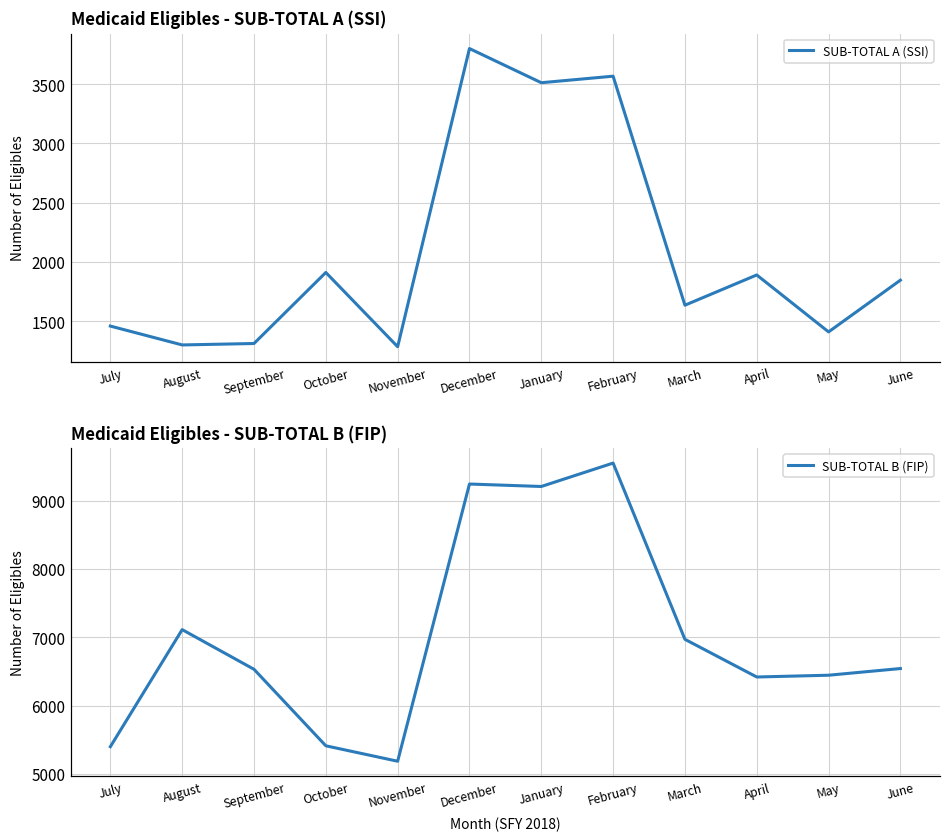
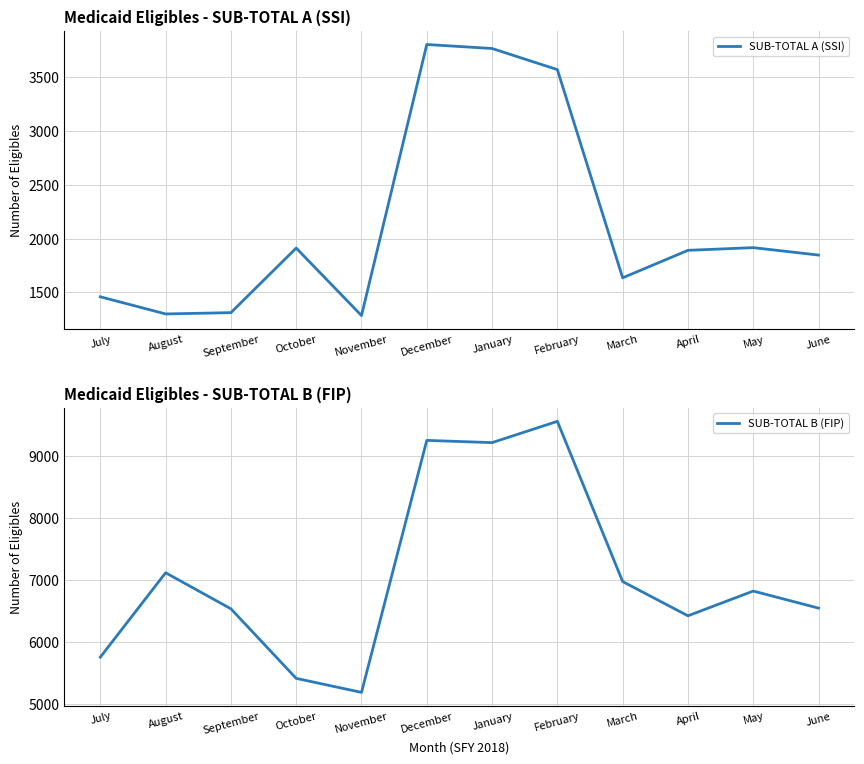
Medicaid Eligibles - SUB-TOTAL A (SSI), January: 3510 -> 3760
Medicaid Eligibles - SUB-TOTAL A (SSI), May: 1410 -> 1920
Medicaid Eligibles - SUB-TOTAL B (FIP), July: 5400 -> 5800
Medicaid Eligibles - SUB-TOTAL B (FIP), May: 6400 -> 6800
